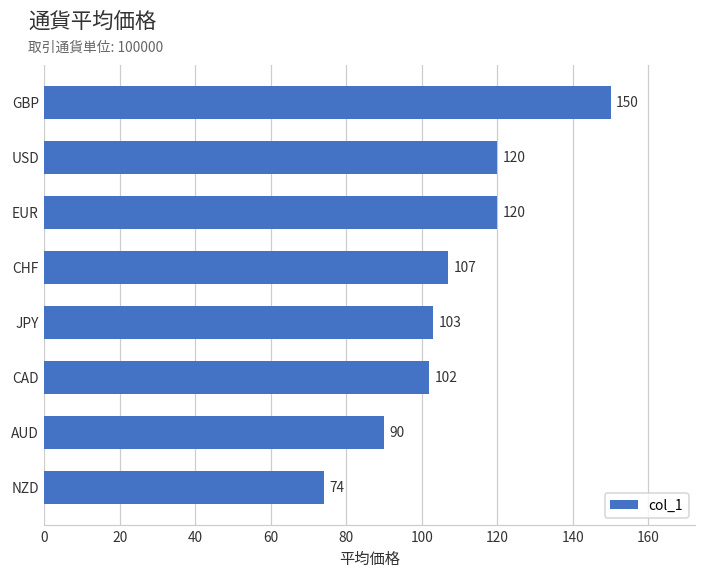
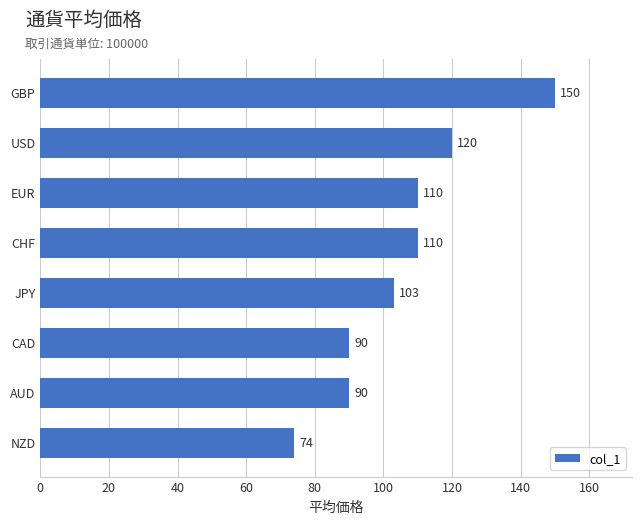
EUR: 120 -> 110
CHF: 107 -> 110
CAD: 102 -> 90
